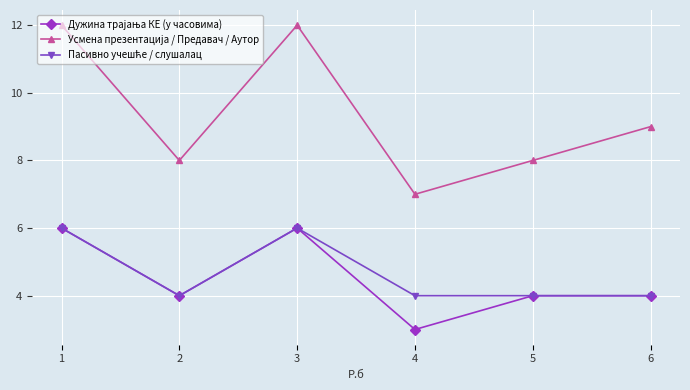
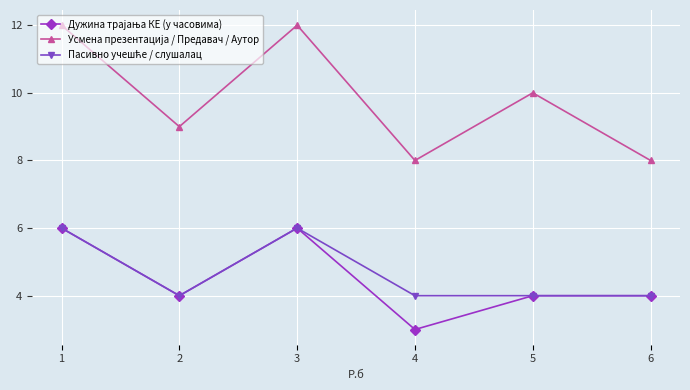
Усмена презентација / Предавач / Аутор, 2: 8 -> 9
Усмена презентација / Предавач / Аутор, 4: 7 -> 8
Усмена презентација / Предавач / Аутор, 5: 8 -> 10
Усмена презентација / Предавач / Аутор, 6: 9 -> 8
